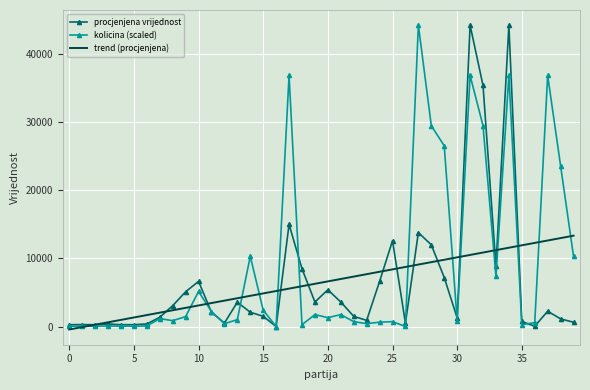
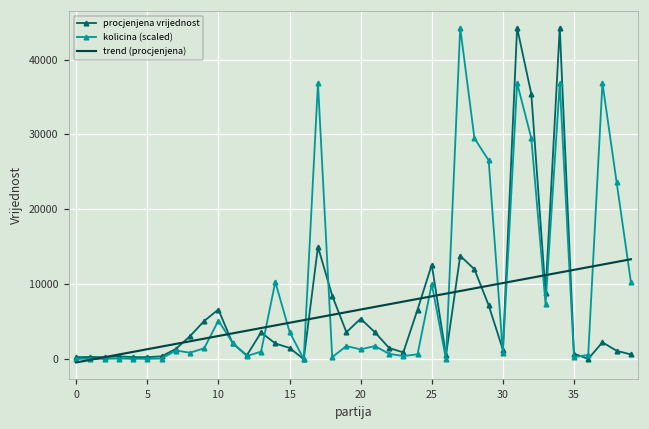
kolicina (scaled), 15: 2000 -> 4000
kolicina (scaled), 25: 1000 -> 10000
